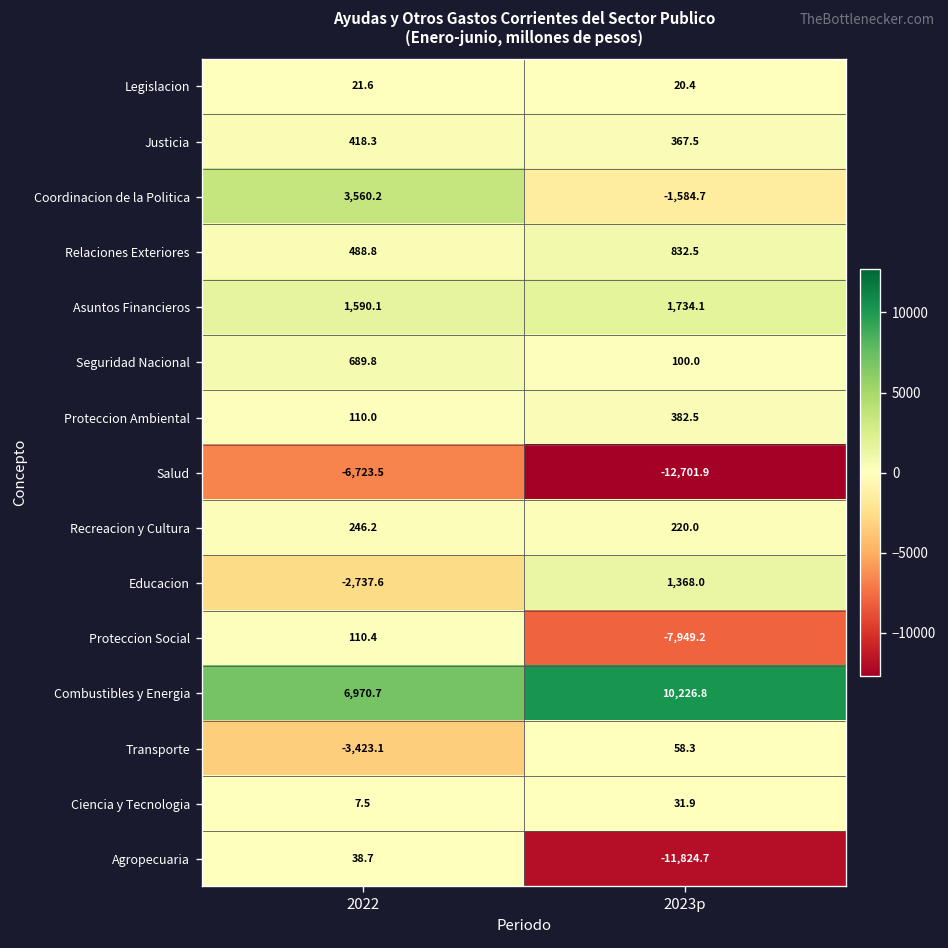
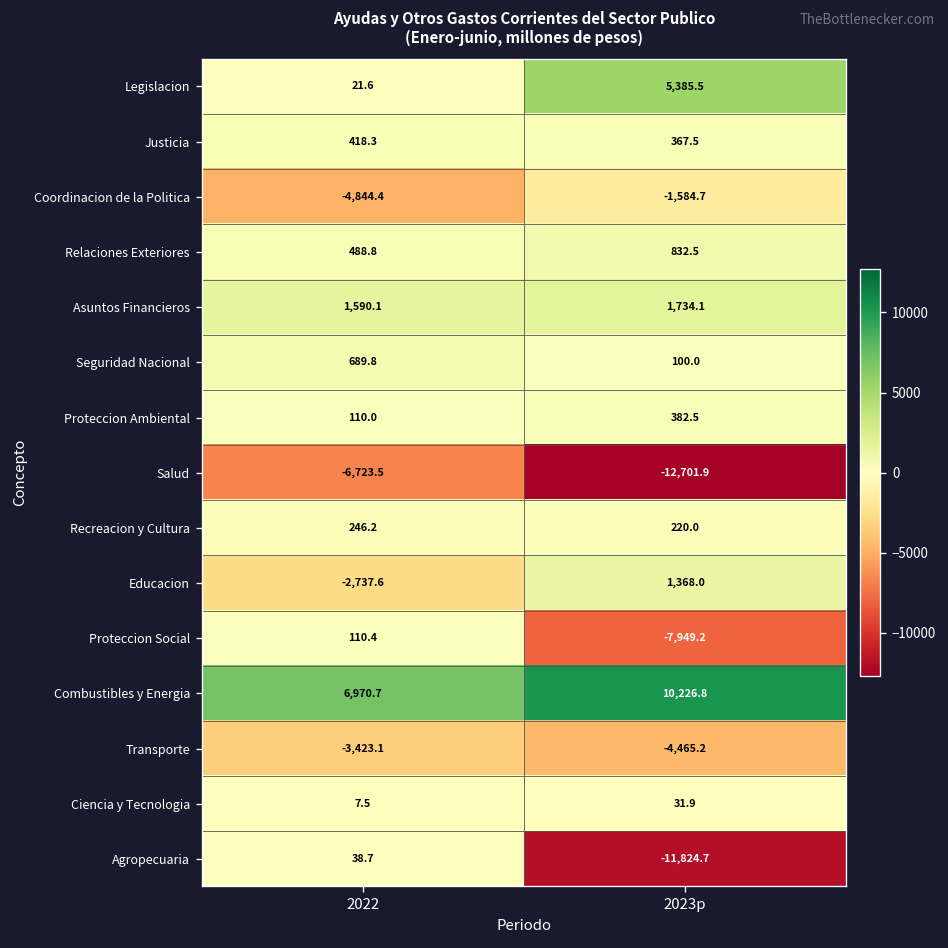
Legislacion, 2023p: 20.4 -> 5,385.5
Coordinacion de la Politica, 2022: 3,560.2 -> -4,844.4
Transporte, 2023p: 58.3 -> -4,465.2
